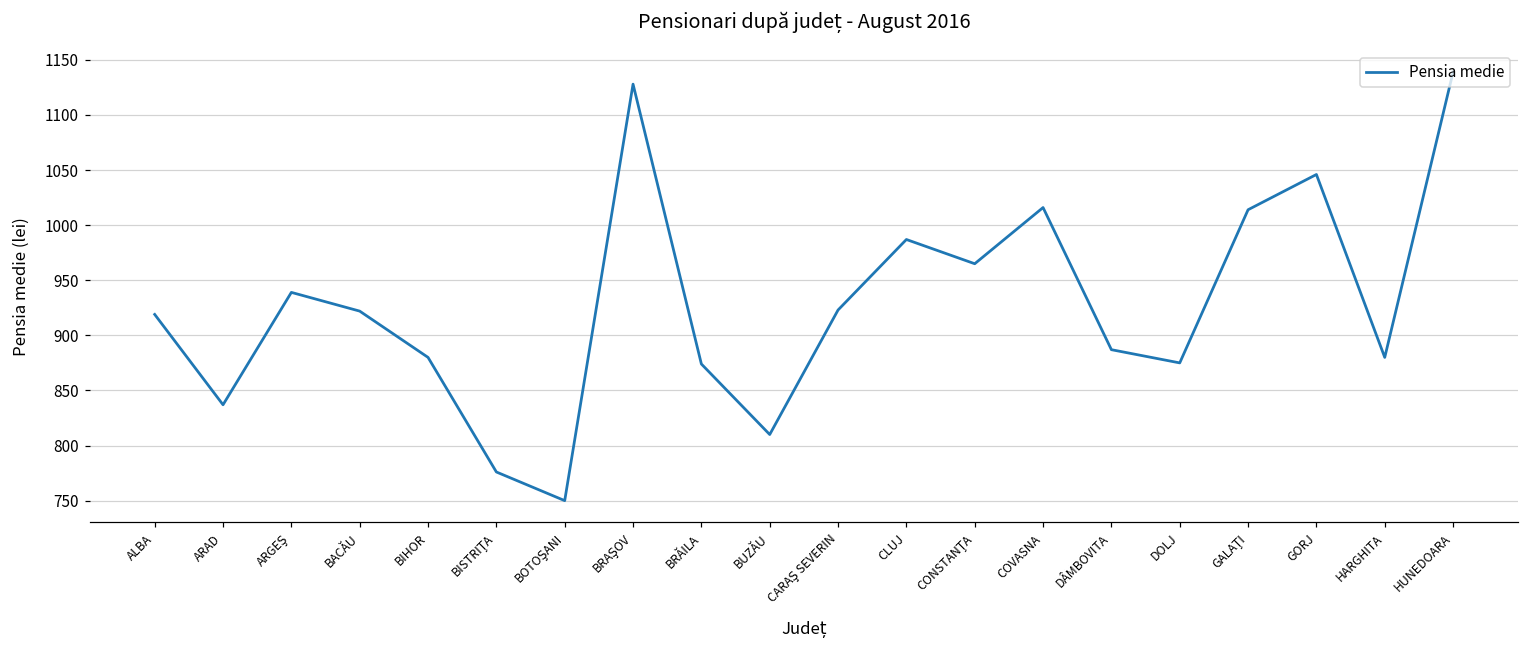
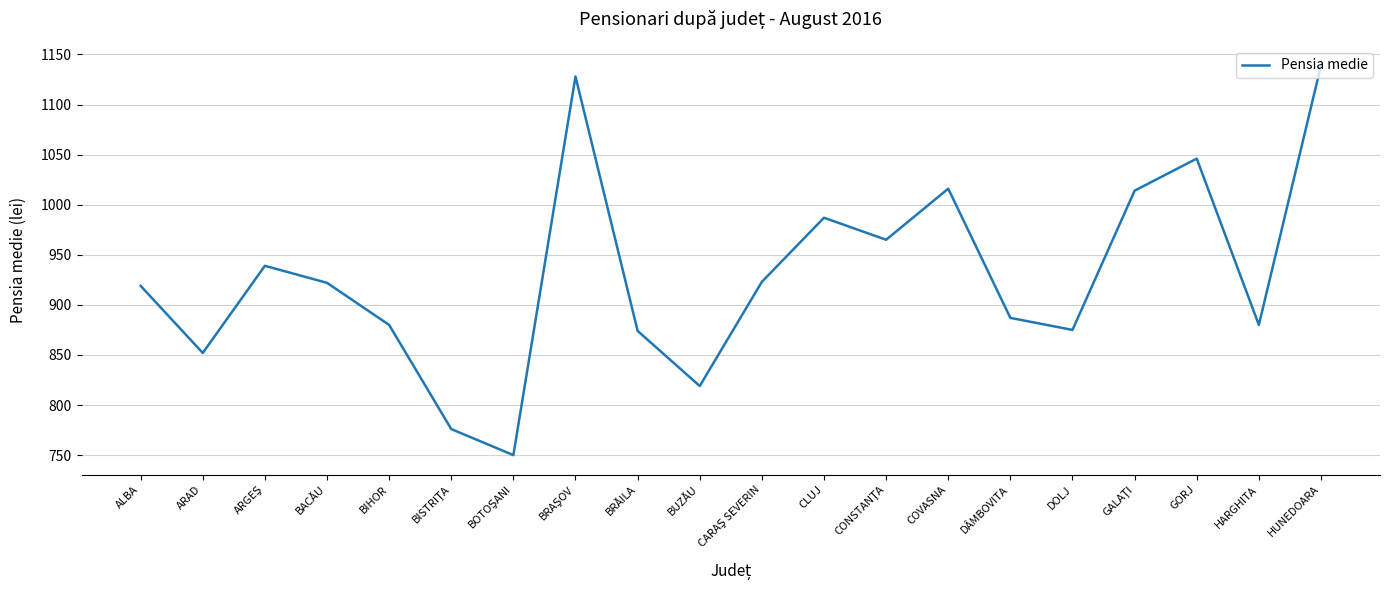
ARAD: 837 -> 852
BUZĂU: 810 -> 819
